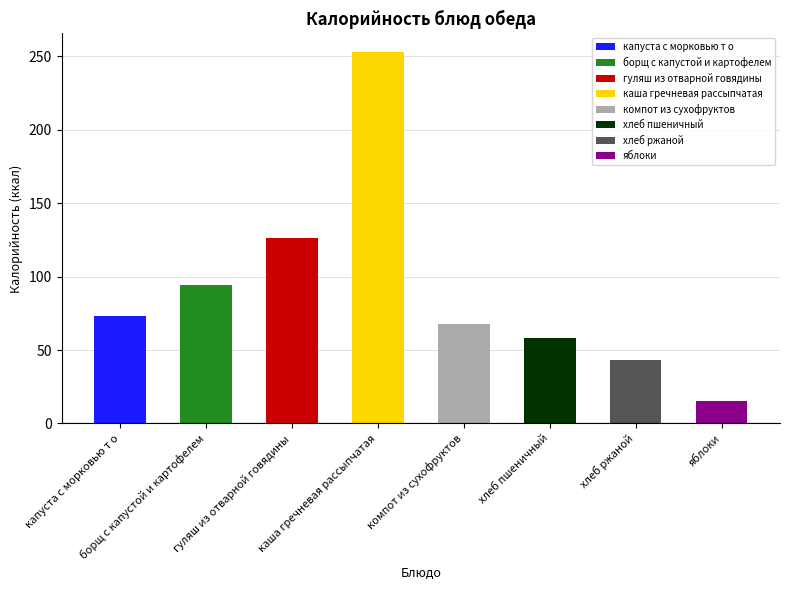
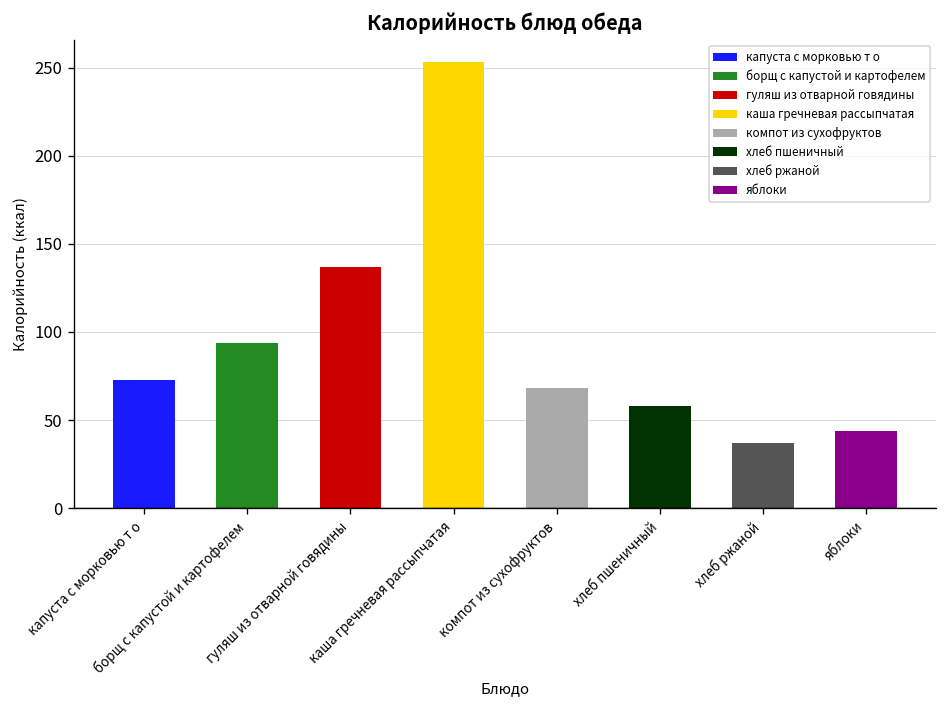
гуляш из отварной говядины: 126 -> 137
хлеб ржаной: 43 -> 37
яблоки: 15 -> 44
